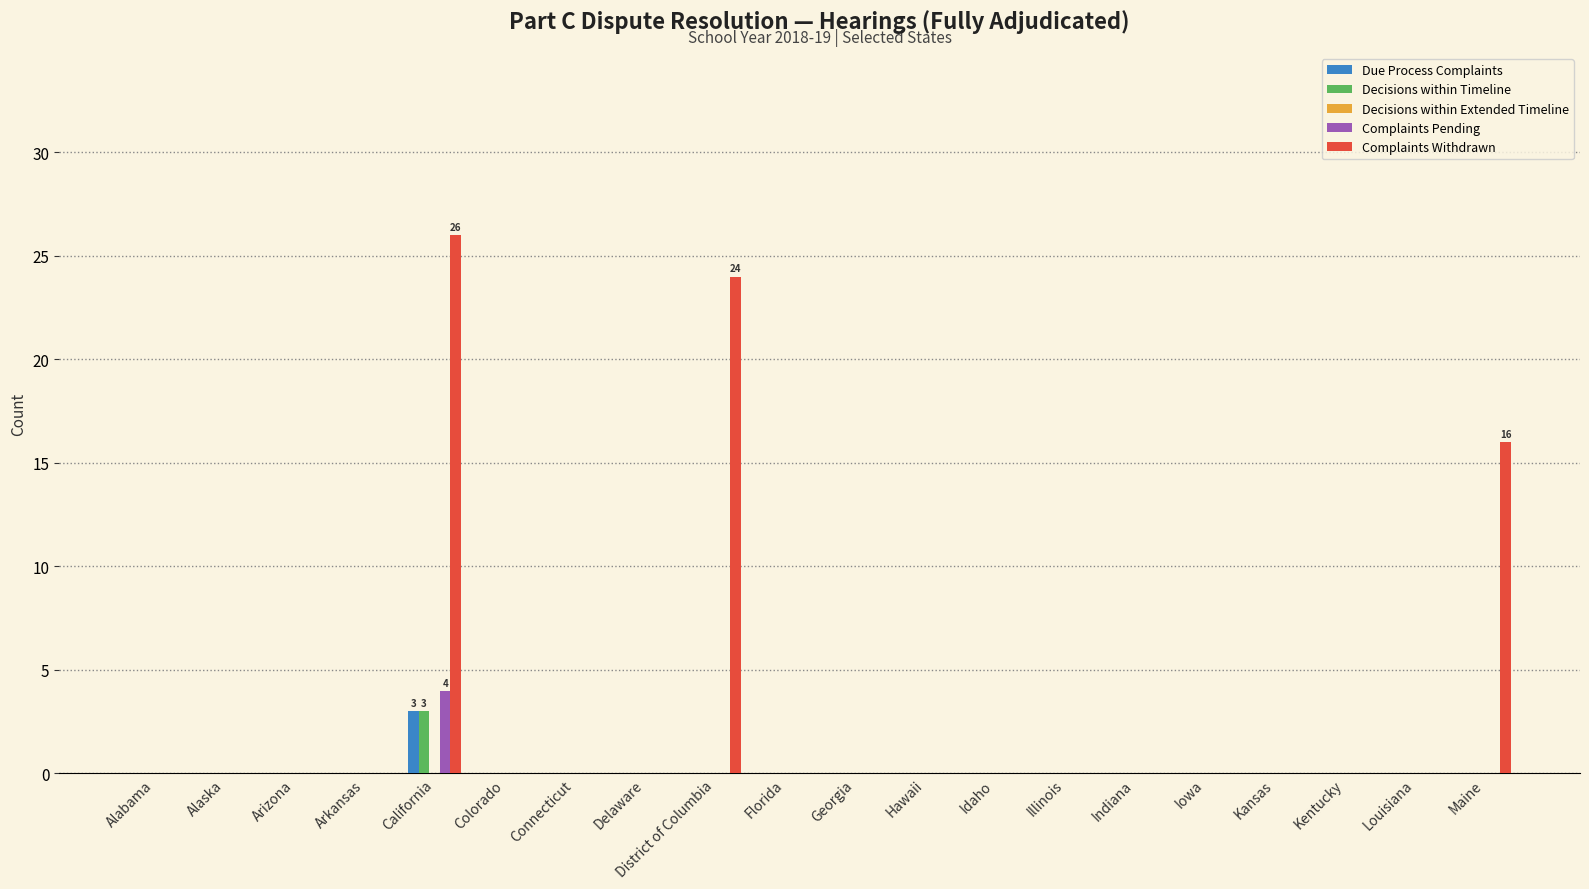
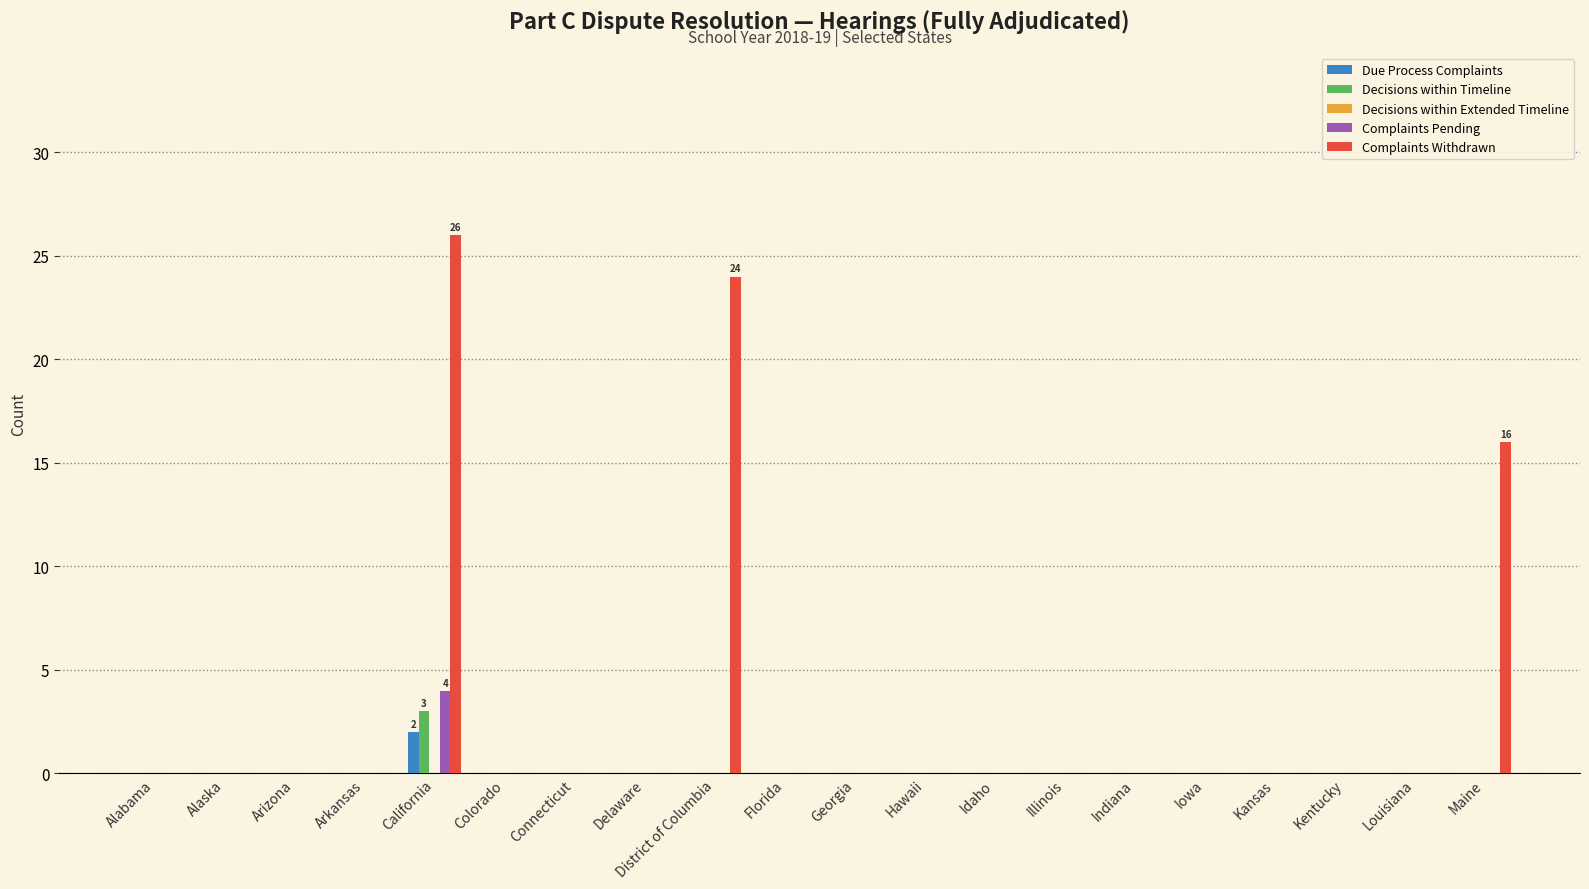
Due Process Complaints, California: 3 -> 2
